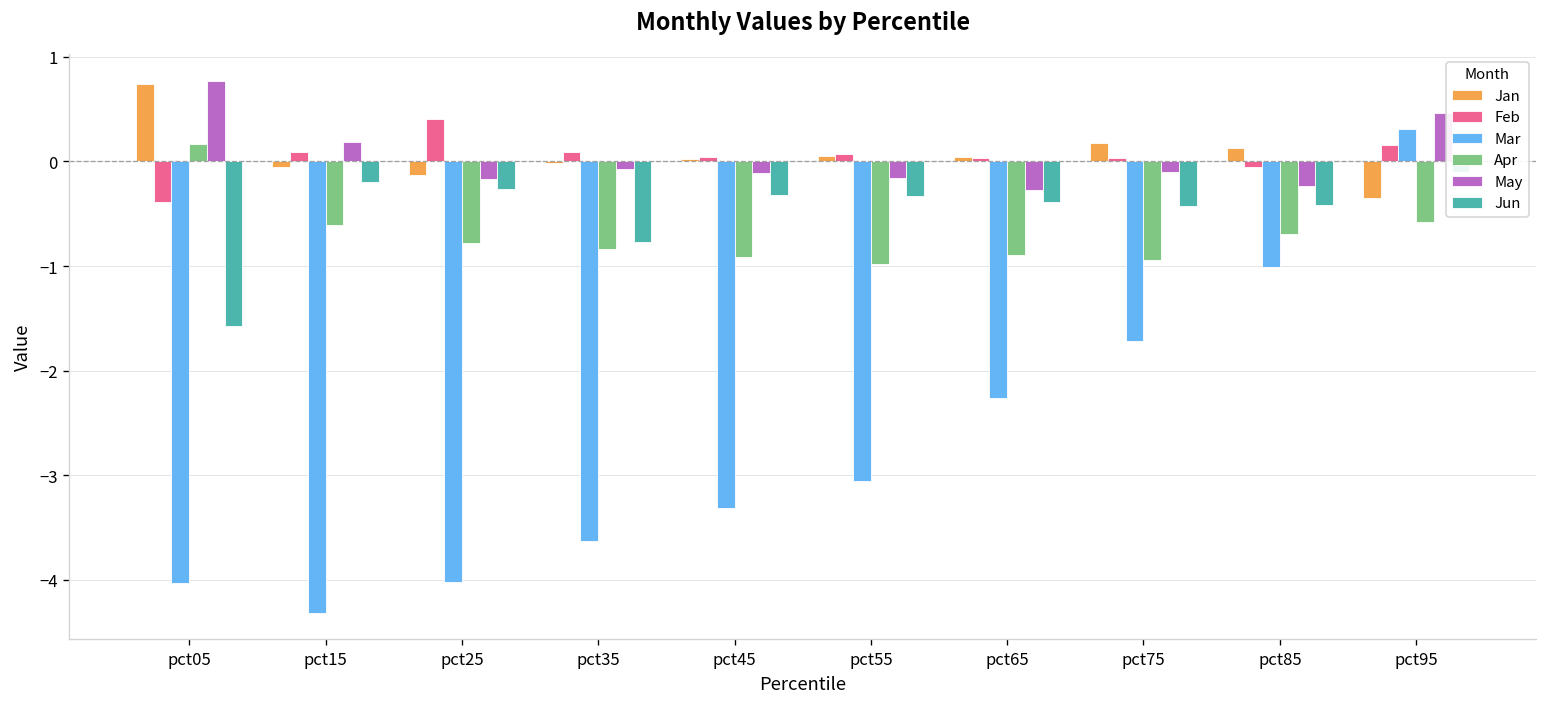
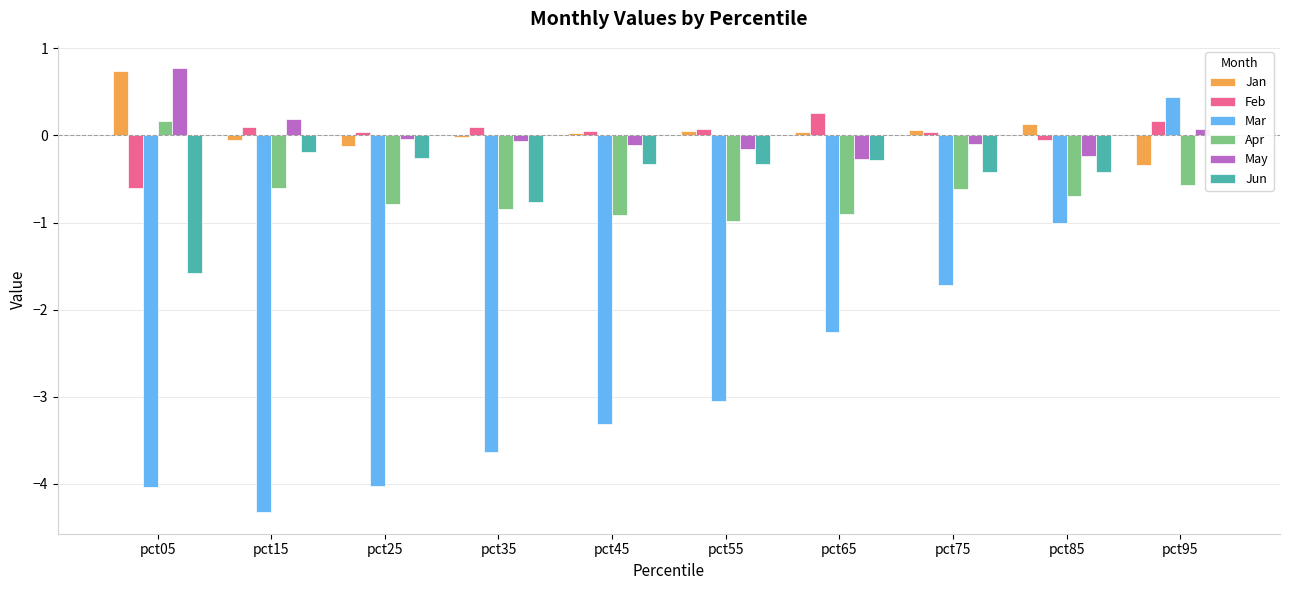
Feb, pct05: -0.4 -> -0.6
Feb, pct25: 0.4 -> 0.0
May, pct25: -0.2 -> 0.0
Feb, pct65: 0.0 -> 0.3
Jun, pct65: -0.4 -> -0.3
Jan, pct75: 0.2 -> 0.1
Apr, pct75: -0.9 -> -0.6
Mar, pct95: 0.3 -> 0.4
May, pct95: 0.5 -> 0.1
